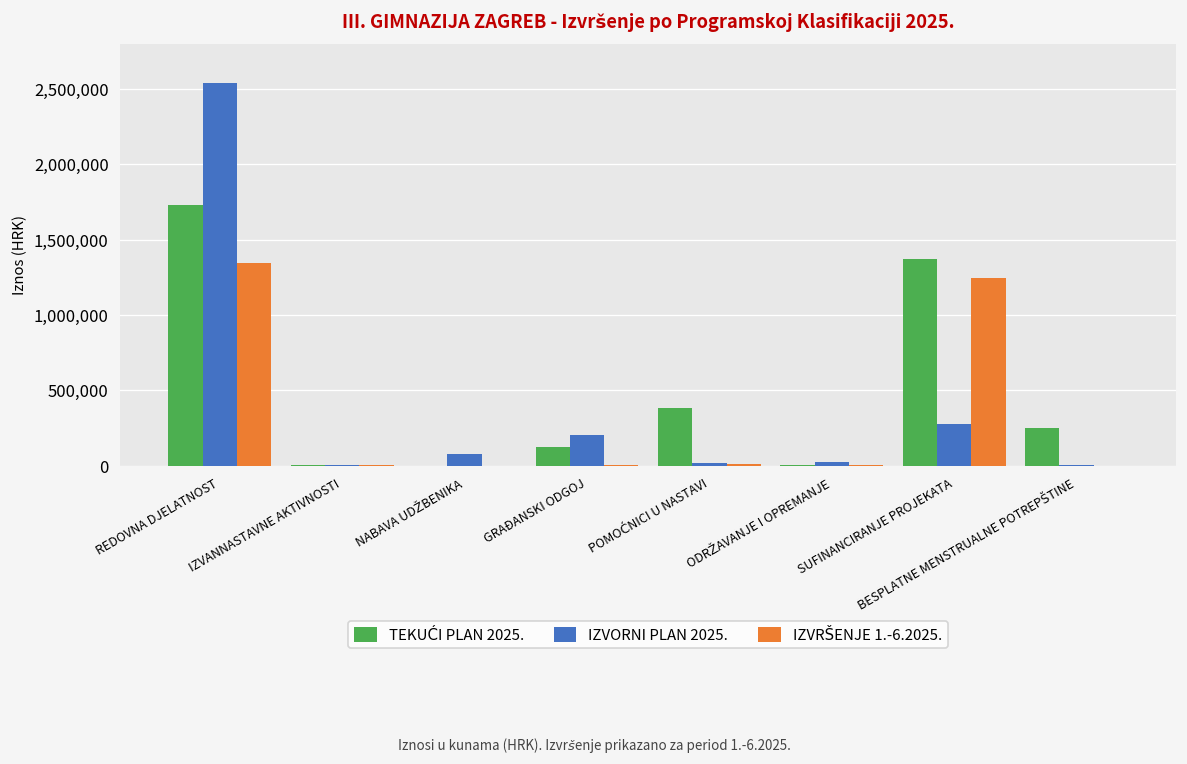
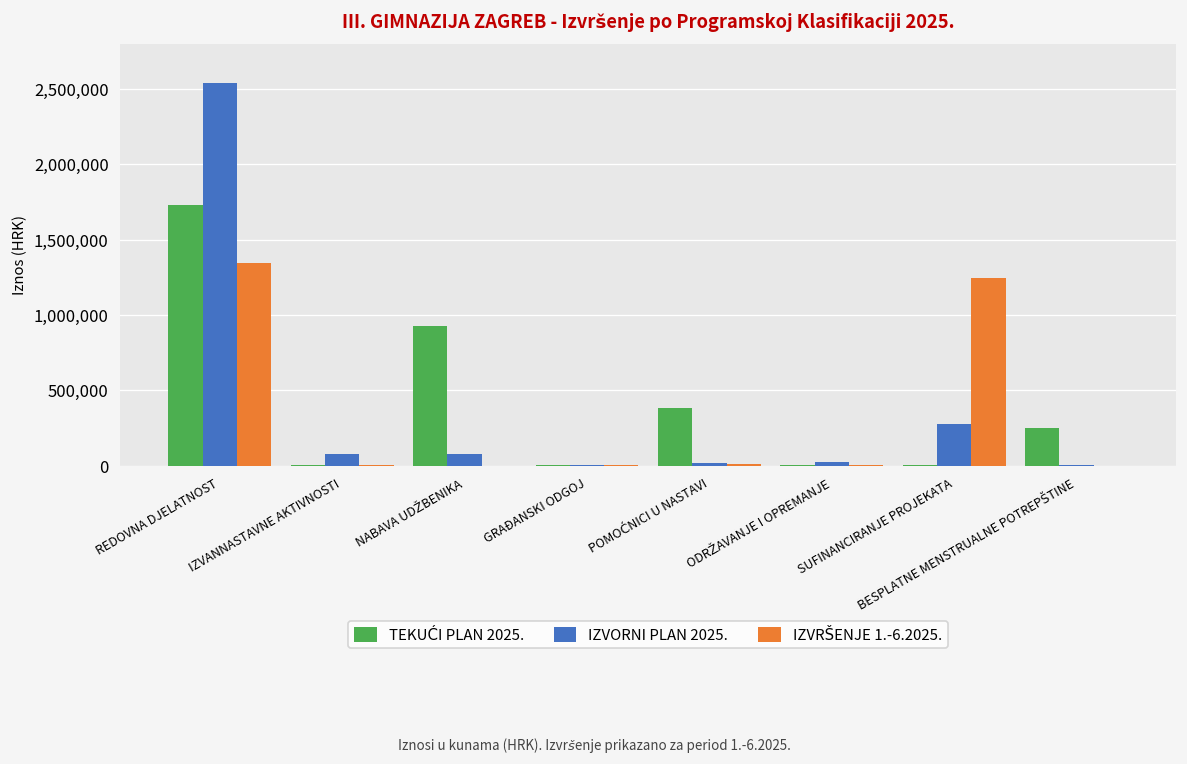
IZVORNI PLAN 2025., IZVANNASTAVNE AKTIVNOSTI: 10,000 -> 70,000
TEKUĆI PLAN 2025., NABAVA UDŽBENIKA: 0 -> 930,000
TEKUĆI PLAN 2025., GRAĐANSKI ODGOJ: 130,000 -> 0
IZVORNI PLAN 2025., GRAĐANSKI ODGOJ: 200,000 -> 0
TEKUĆI PLAN 2025., SUFINANCIRANJE PROJEKATA: 1,370,000 -> 0
